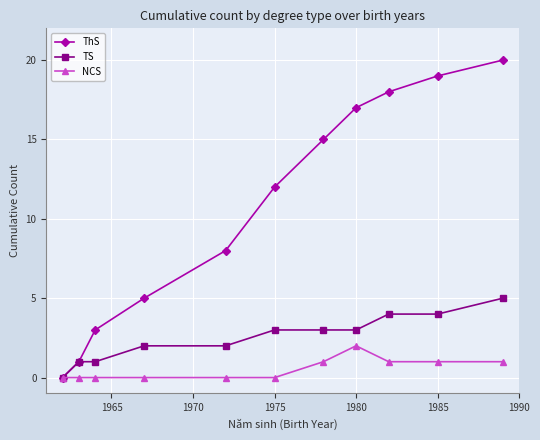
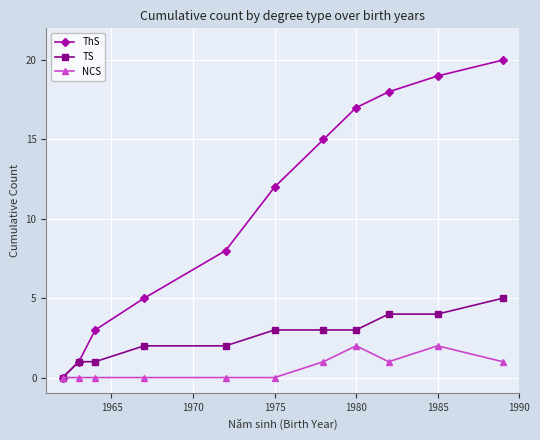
NCS, 1985: 1 -> 2
